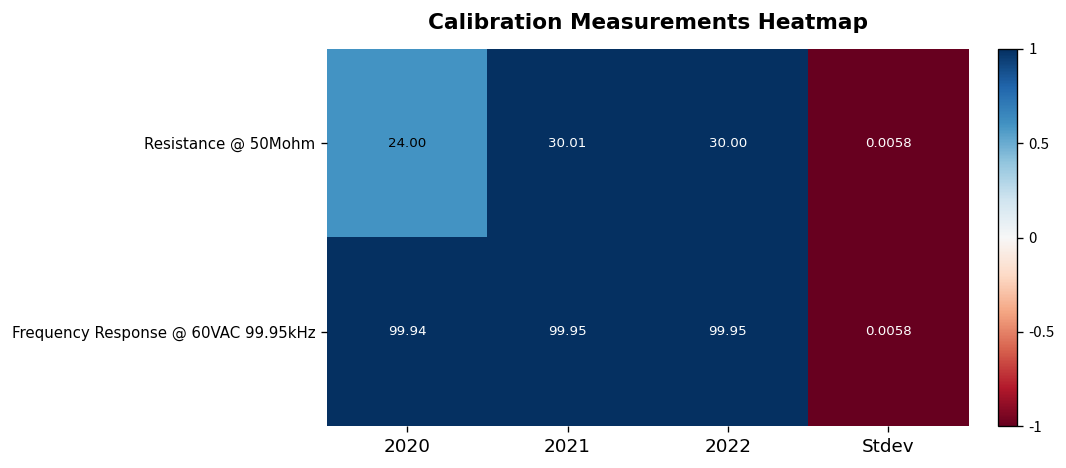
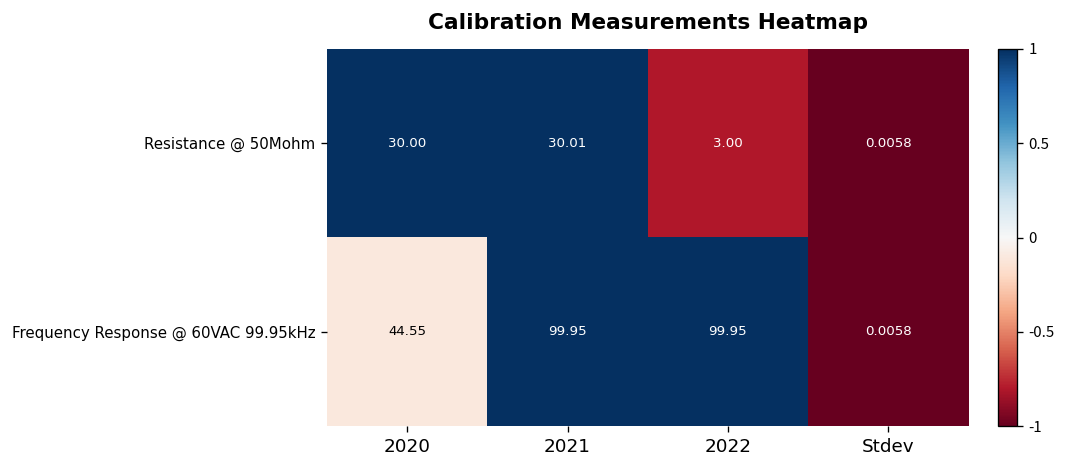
Resistance @ 50Mohm, 2020: 24.00 -> 30.00
Resistance @ 50Mohm, 2022: 30.00 -> 3.00
Frequency Response @ 60VAC 99.95kHz, 2020: 99.94 -> 44.55
